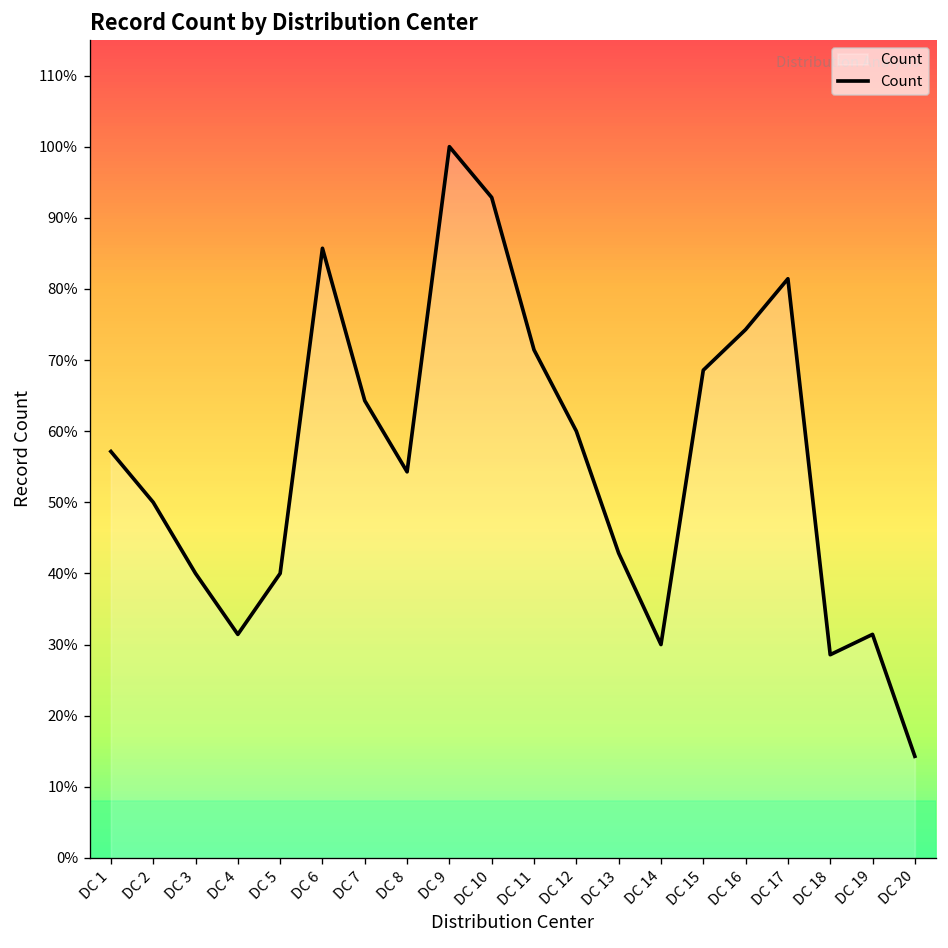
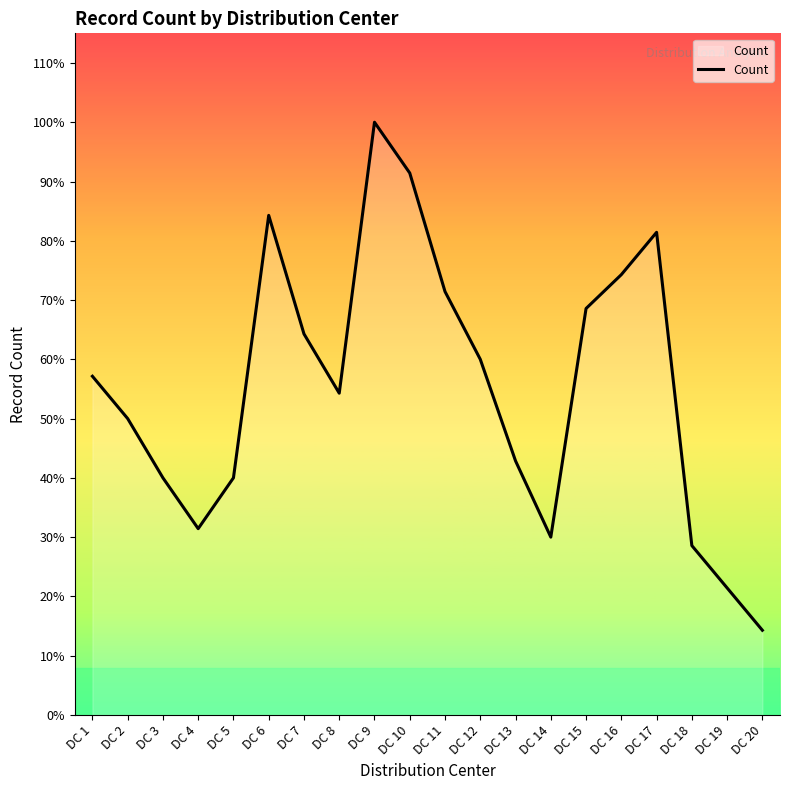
DC 6: 86% -> 84%
DC 10: 93% -> 91%
DC 19: 31% -> 21%
